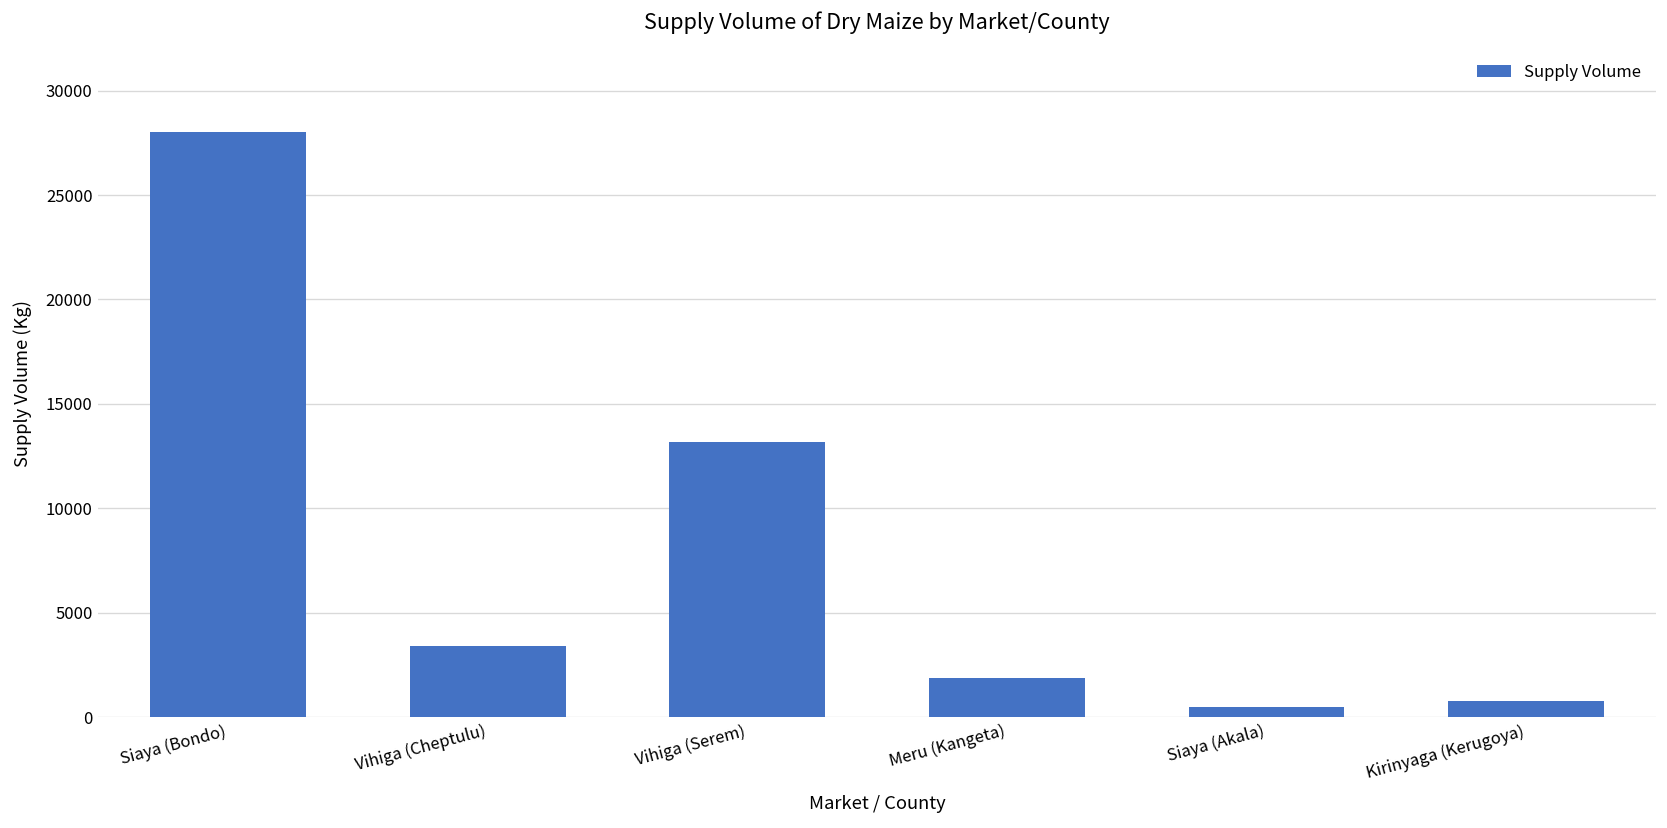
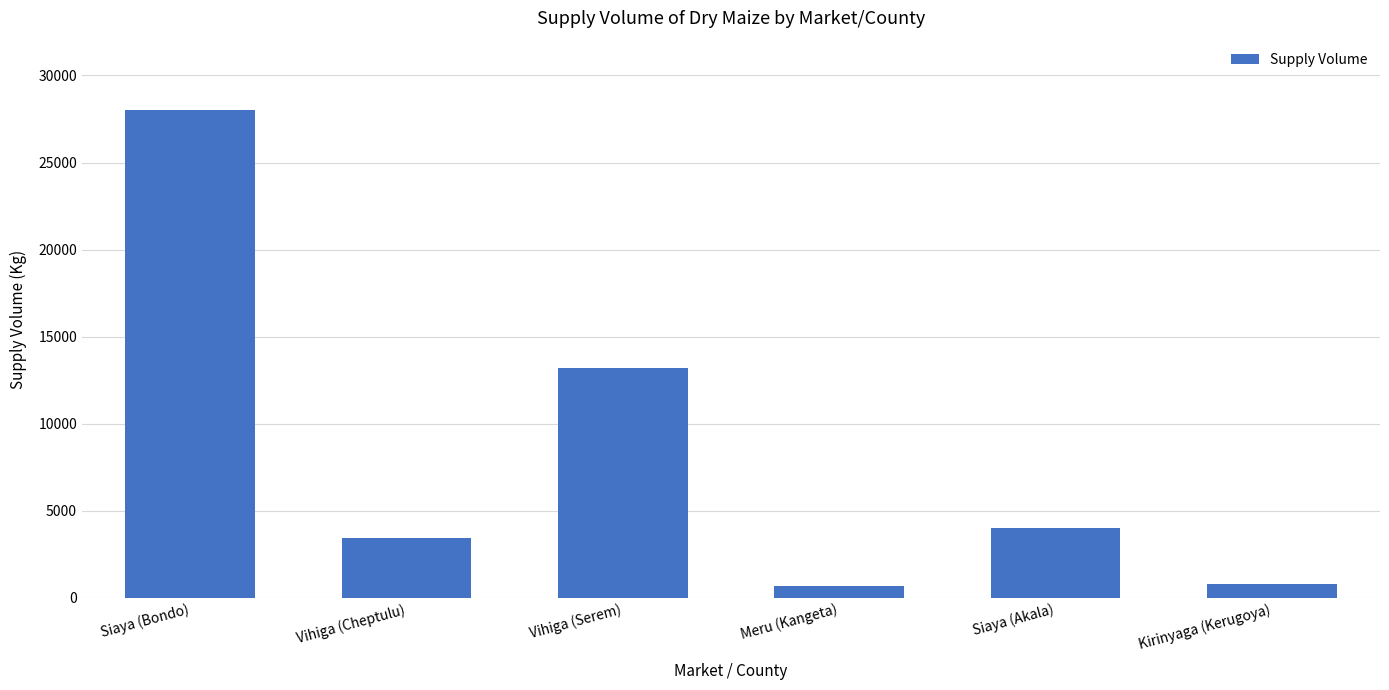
Meru (Kangeta): 1900 -> 700
Siaya (Akala): 500 -> 4000
